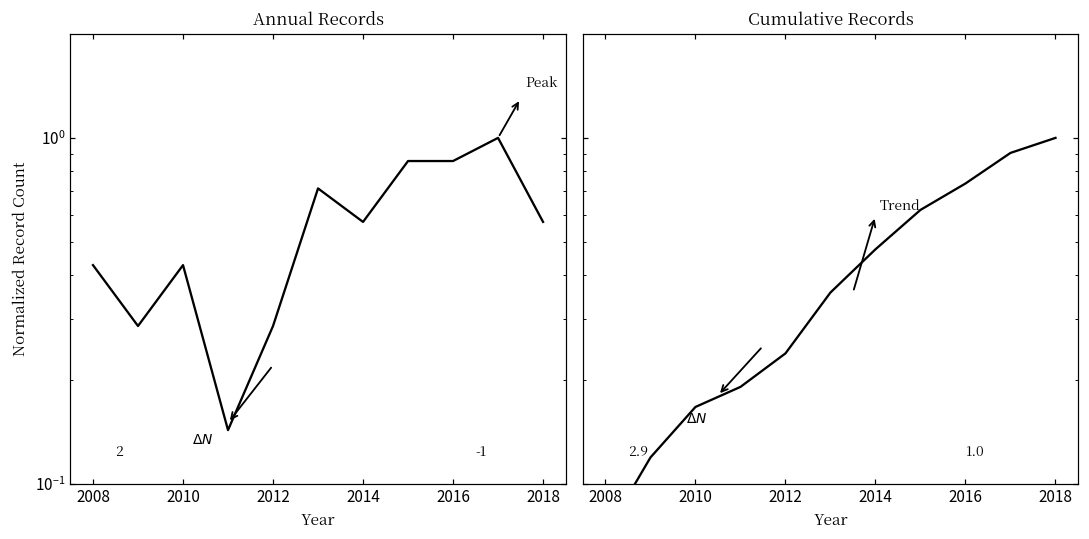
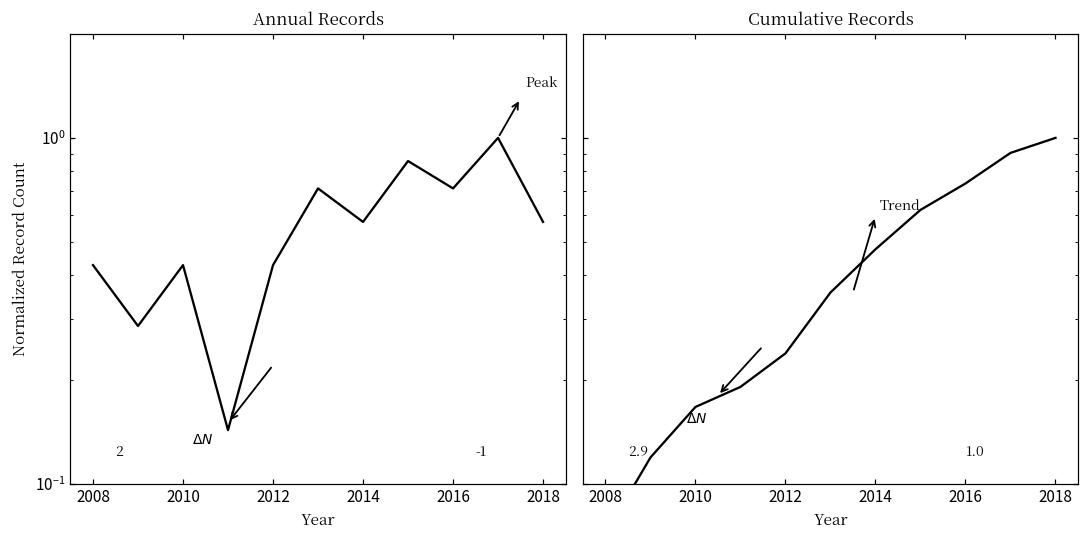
Annual Records, 2012: 0.29 -> 0.43
Annual Records, 2016: 0.86 -> 0.71
